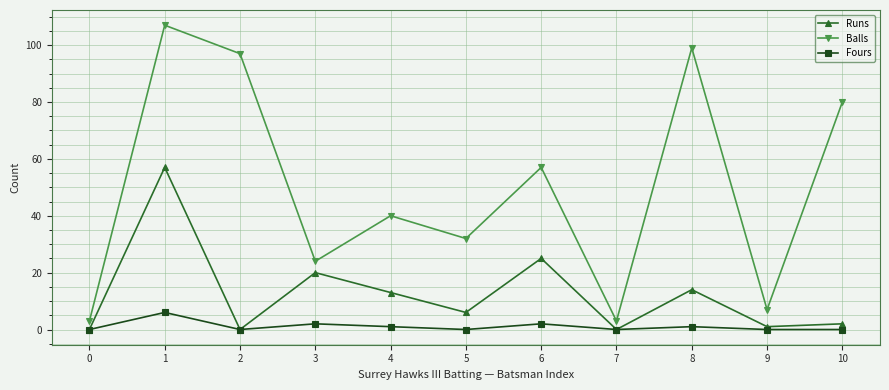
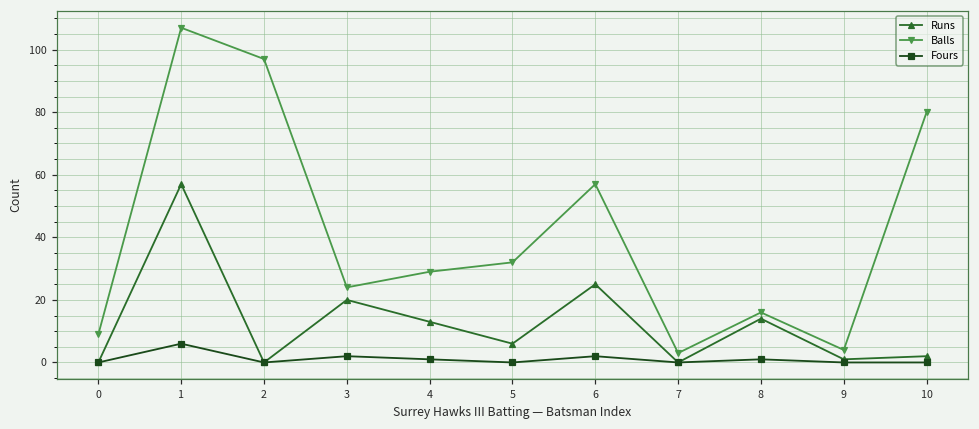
Balls, 0: 3 -> 9
Balls, 4: 40 -> 29
Balls, 8: 99 -> 16
Balls, 9: 7 -> 4
